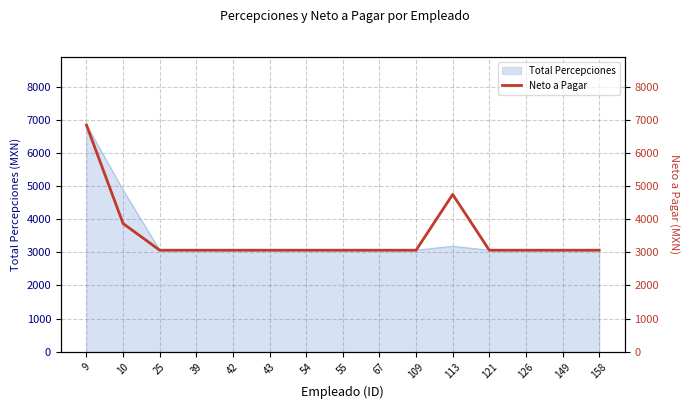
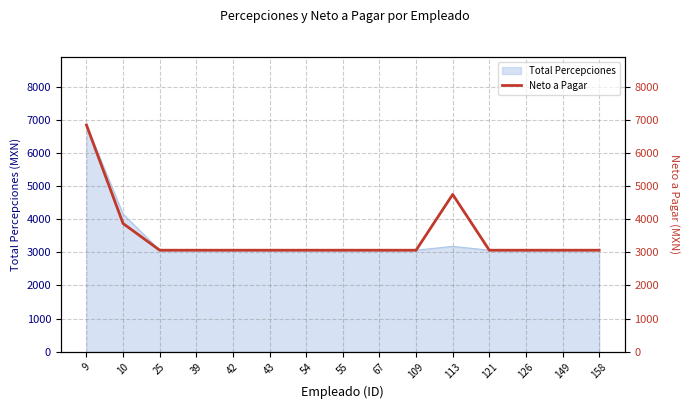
Total Percepciones, 10: 4900 -> 4200
